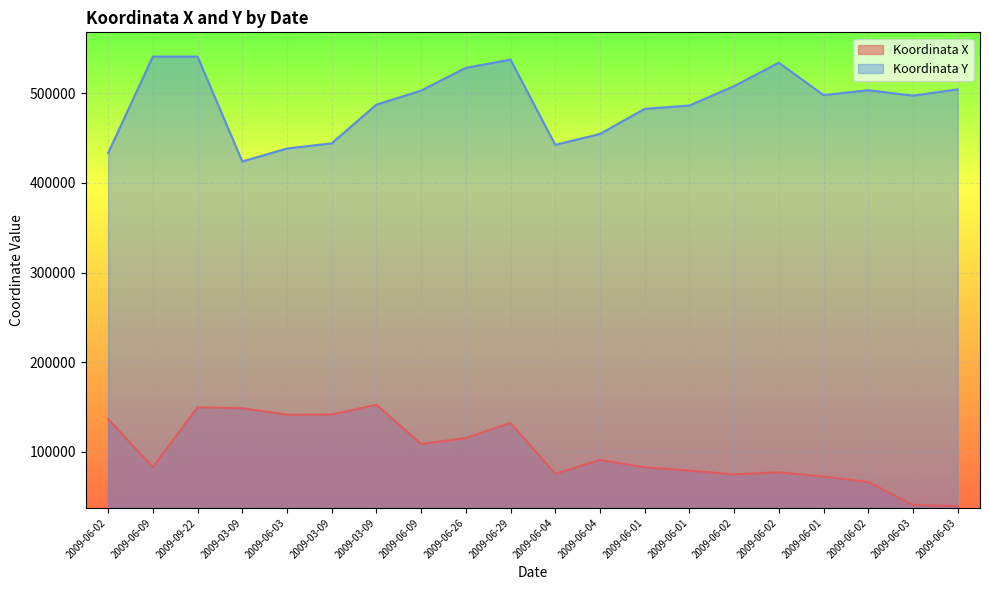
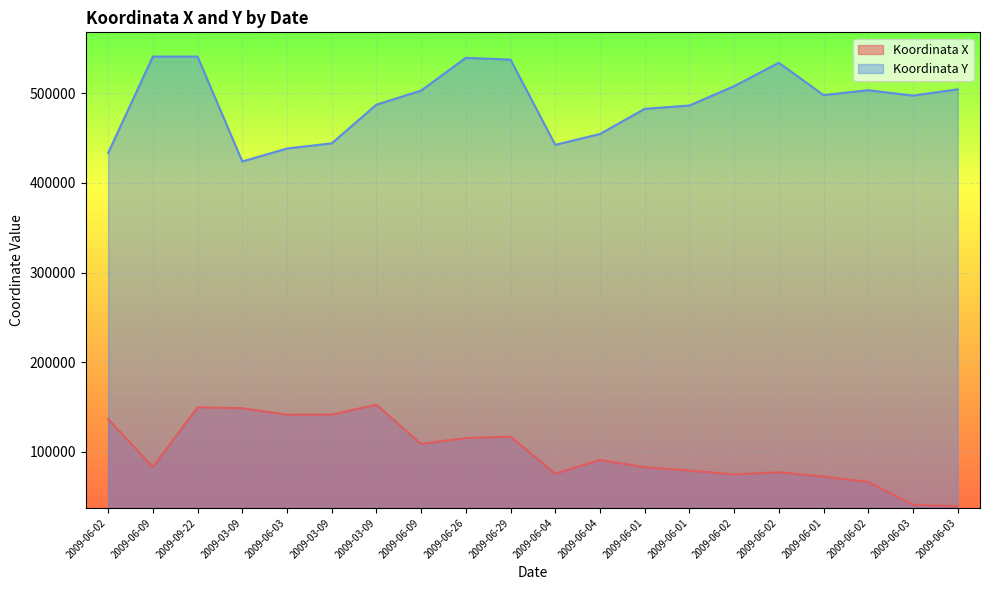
Koordinata Y, 2009-06-26: 530000 -> 540000
Koordinata X, 2009-06-29: 130000 -> 120000
